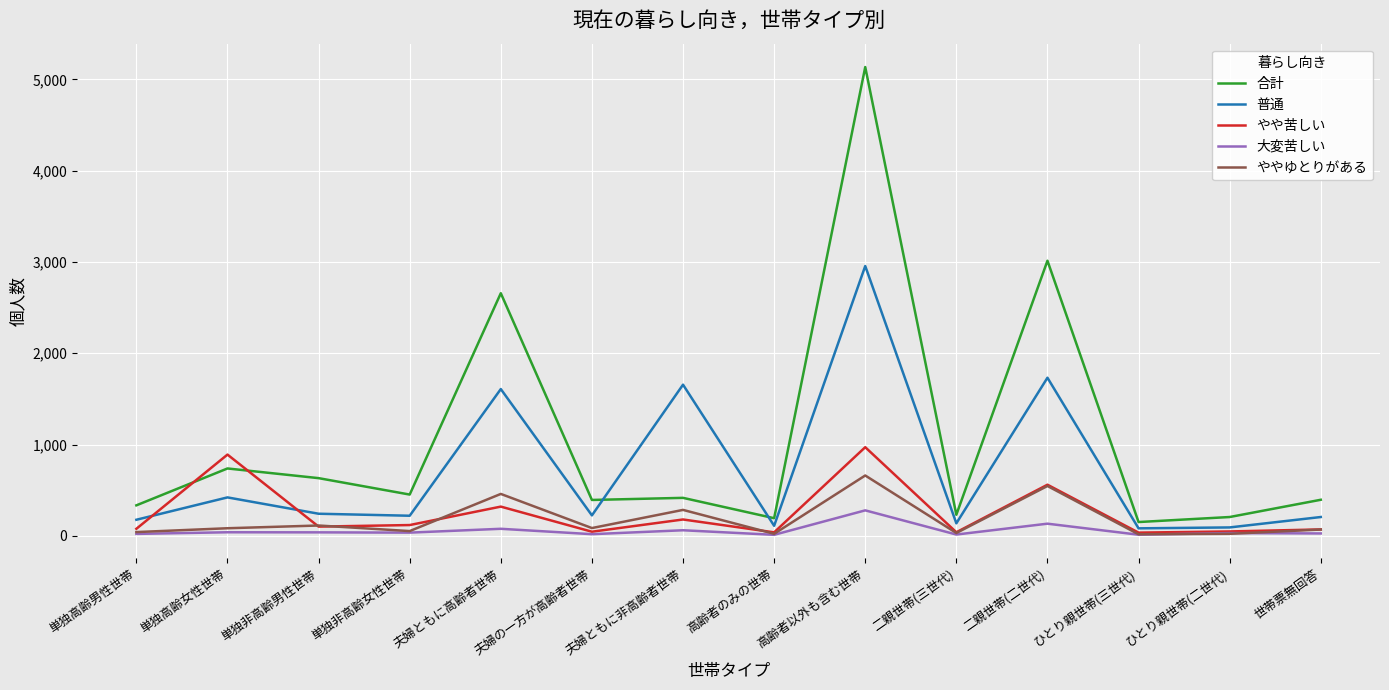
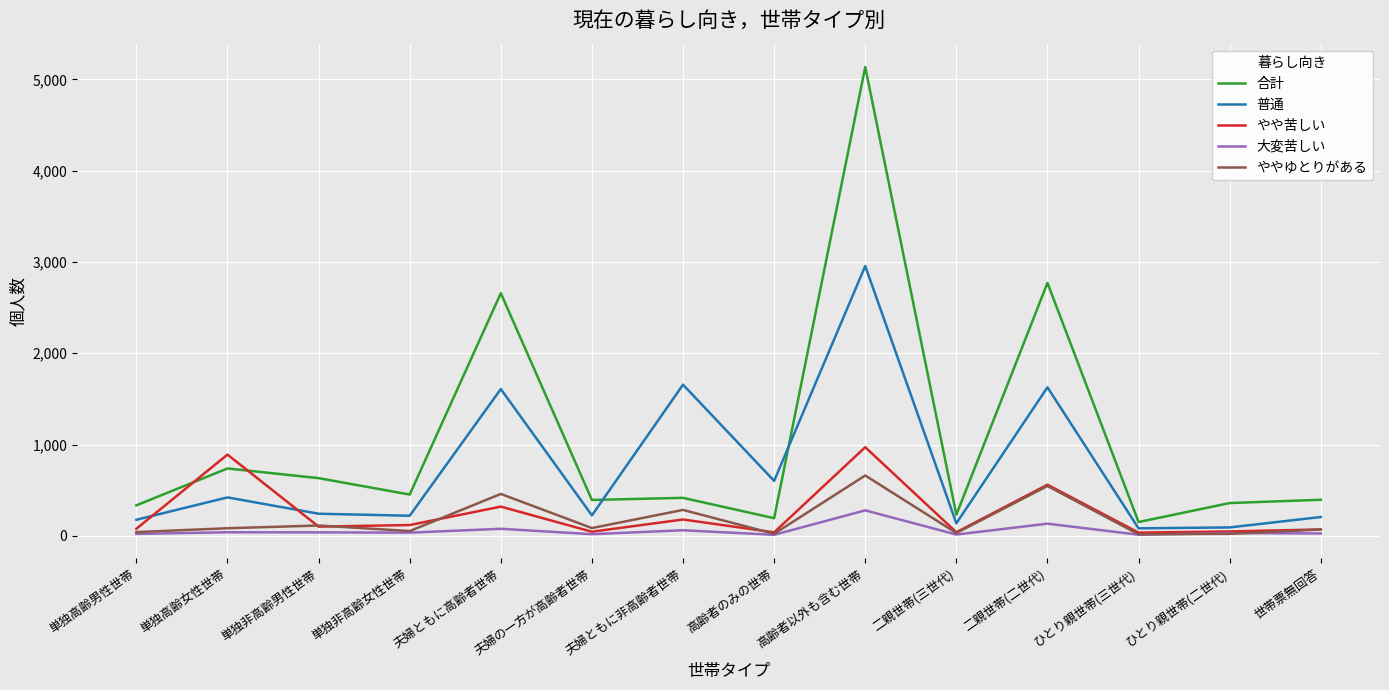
普通, 高齢者のみの世帯: 100 -> 600
合計, 二親世帯(二世代): 3,000 -> 2,800
普通, 二親世帯(二世代): 1,700 -> 1,600
合計, ひとり親世帯(二世代): 200 -> 400
